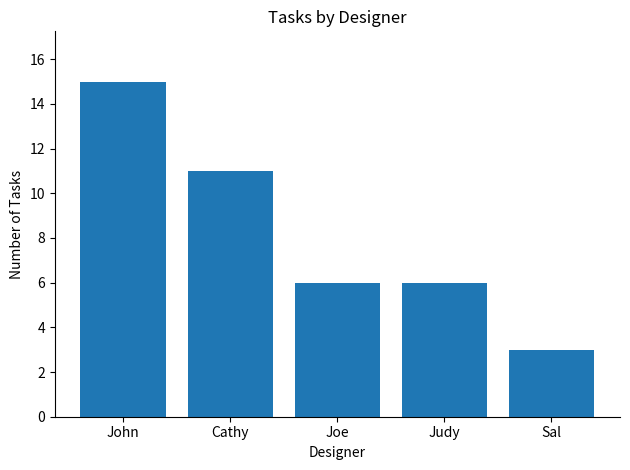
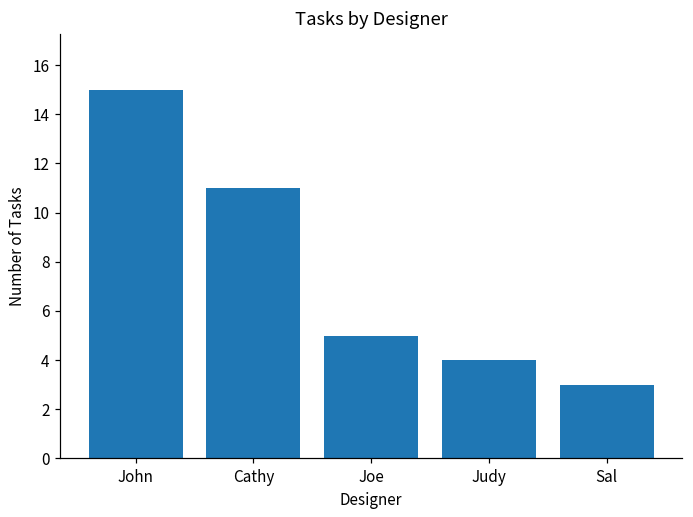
Joe: 6 -> 5
Judy: 6 -> 4
